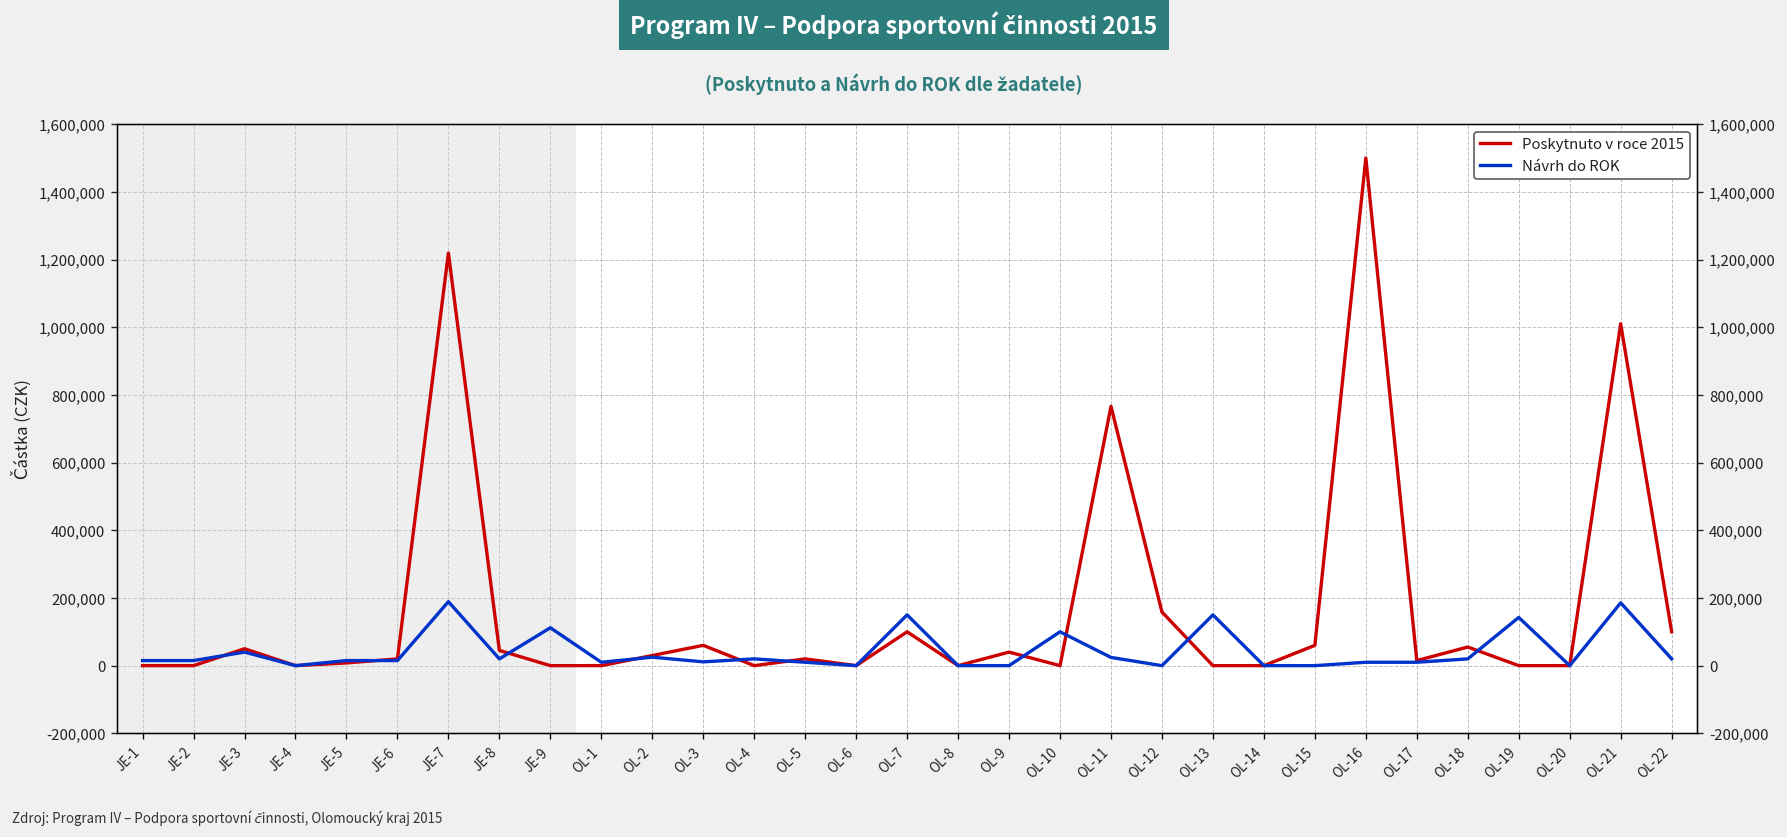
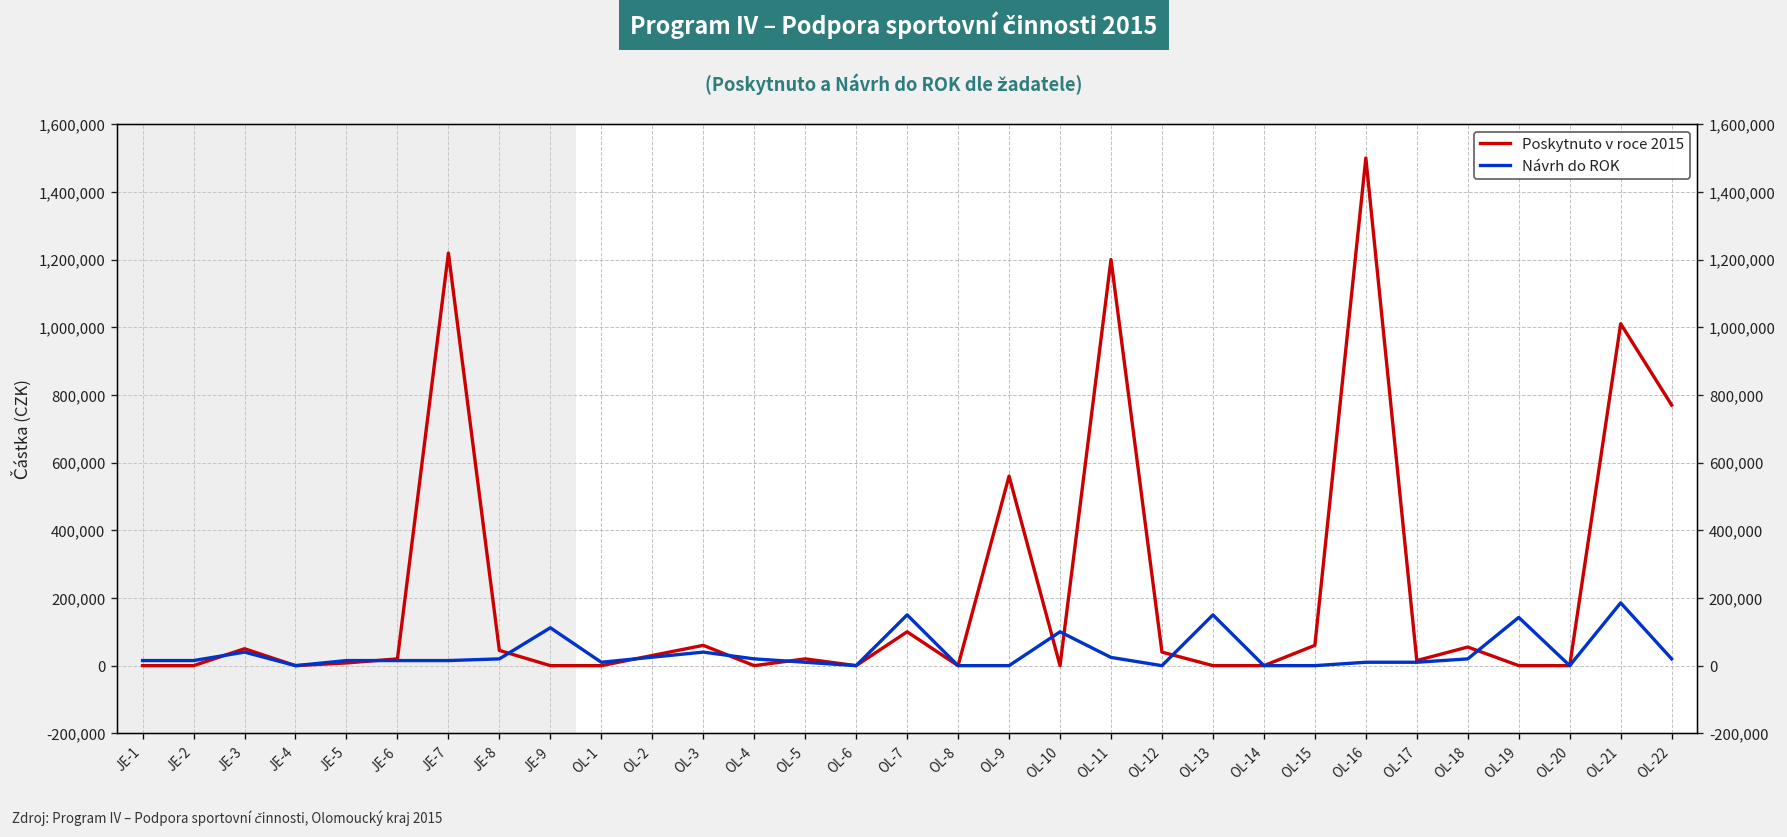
Návrh do ROK, JE-7: 190,000 -> 20,000
Návrh do ROK, OL-3: 10,000 -> 40,000
Poskytnuto v roce 2015, OL-9: 40,000 -> 560,000
Poskytnuto v roce 2015, OL-11: 770,000 -> 1,200,000
Poskytnuto v roce 2015, OL-12: 160,000 -> 40,000
Poskytnuto v roce 2015, OL-22: 100,000 -> 770,000
